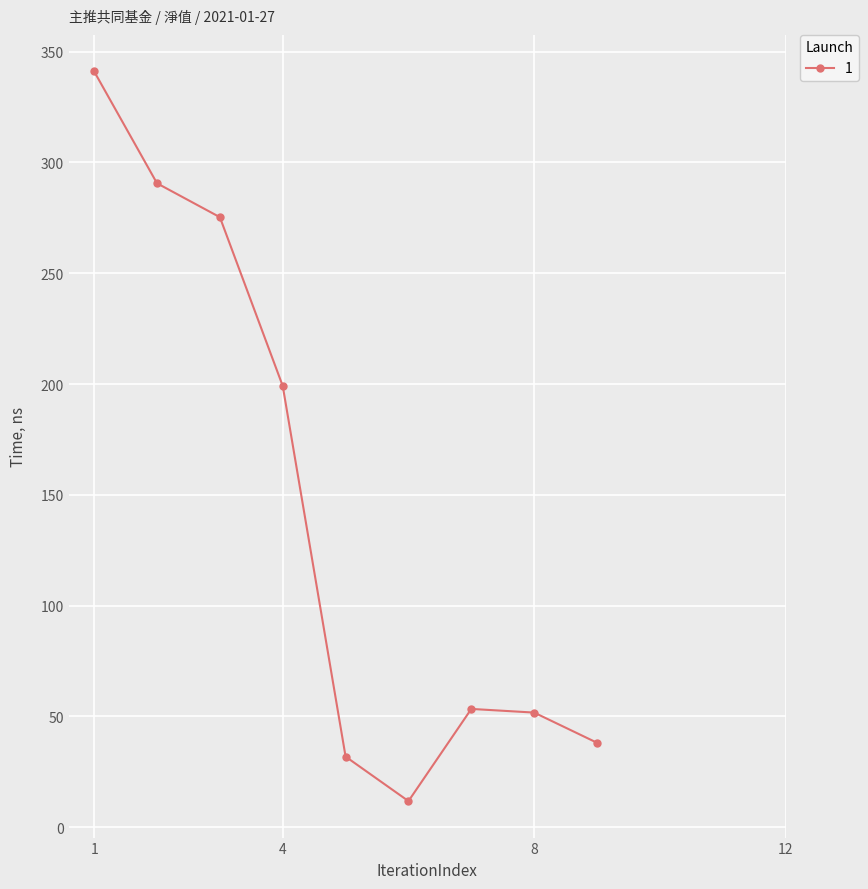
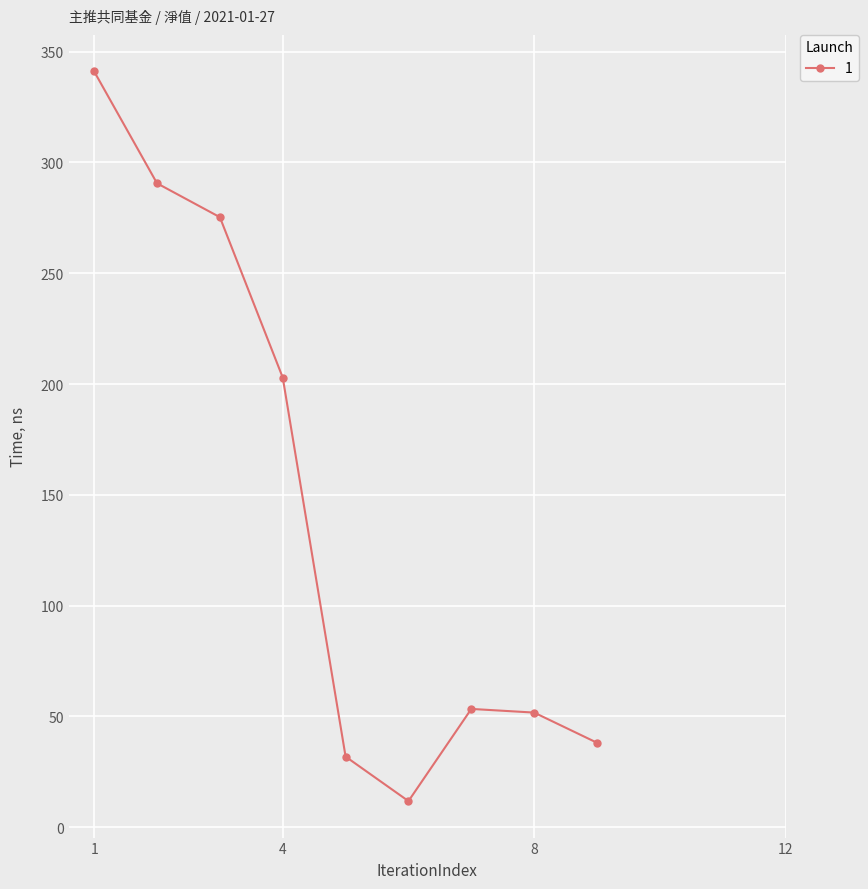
4: 199 -> 203
